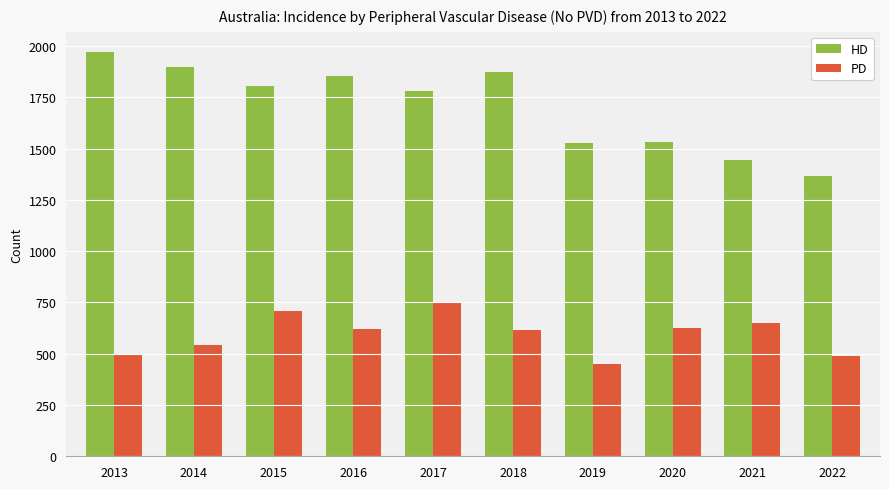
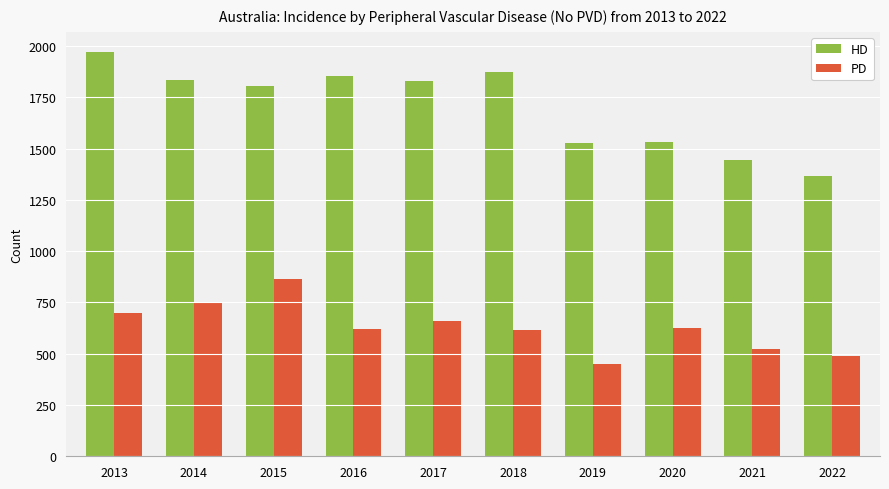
PD, 2013: 490 -> 700
HD, 2014: 1900 -> 1830
PD, 2014: 550 -> 750
PD, 2015: 710 -> 860
HD, 2017: 1780 -> 1830
PD, 2017: 750 -> 660
PD, 2021: 650 -> 520
